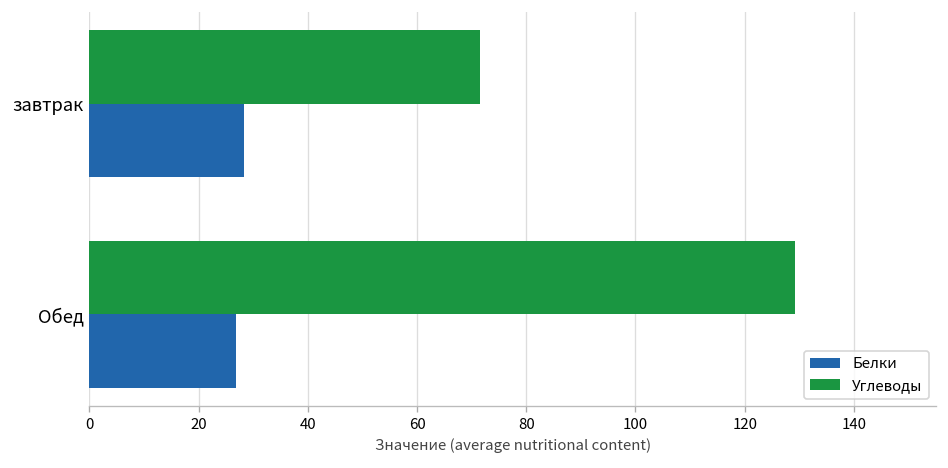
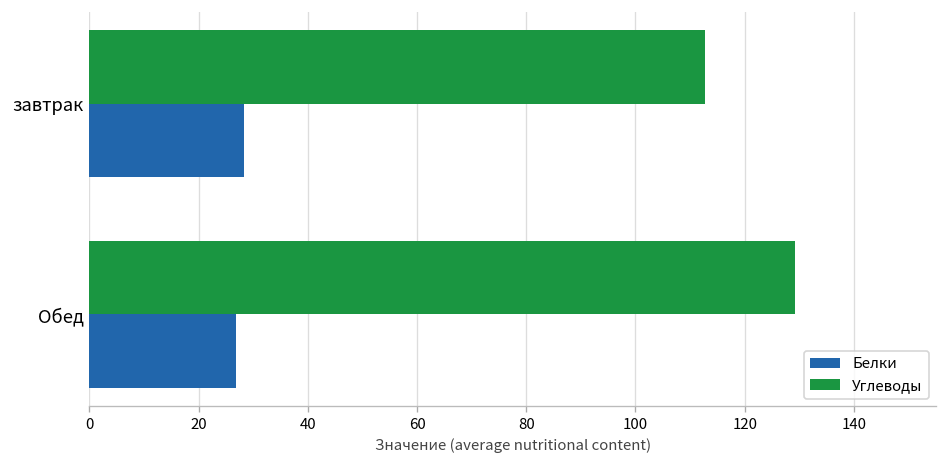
Углеводы, завтрак: 72 -> 113
